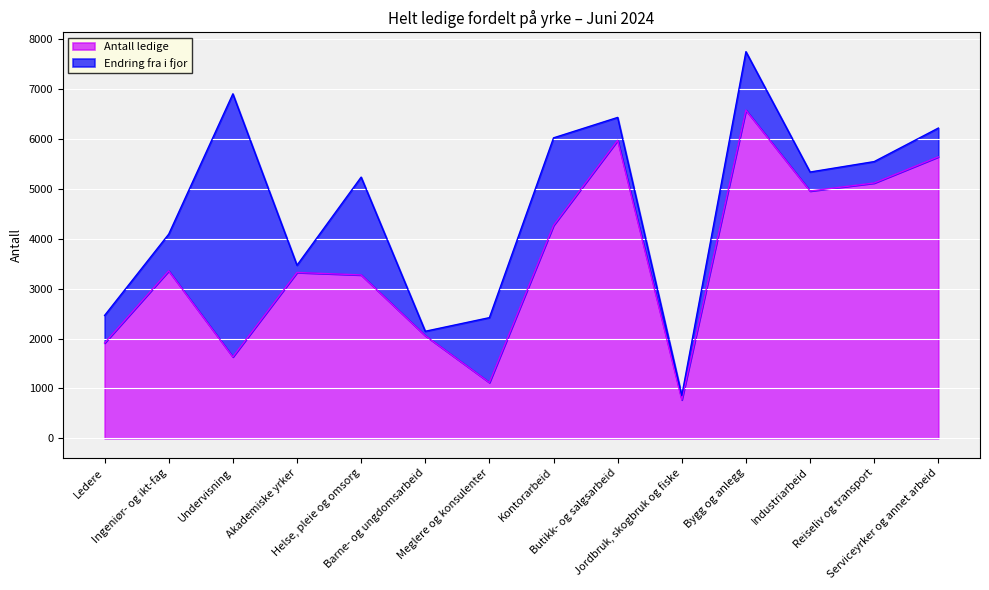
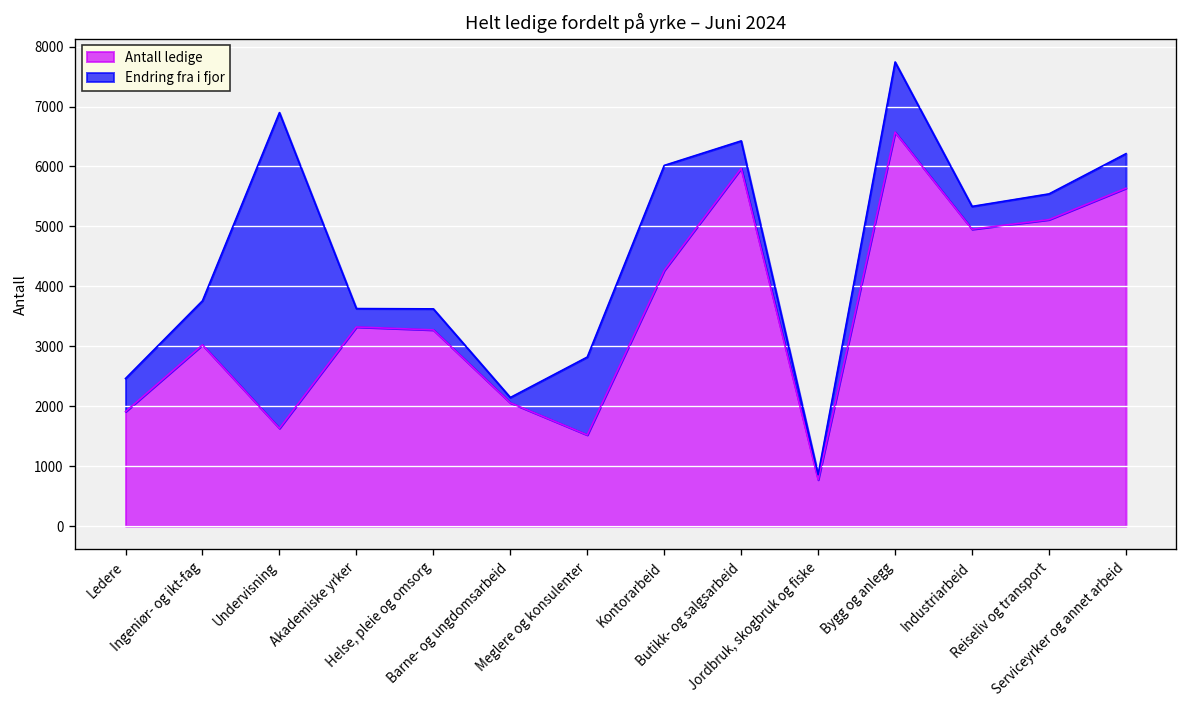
Antall ledige, Ingeniør- og ikt-fag: 3400 -> 3000
Endring fra i fjor, Akademiske yrker: 100 -> 300
Endring fra i fjor, Helse, pleie og omsorg: 2000 -> 400
Antall ledige, Meglere og konsulenter: 1100 -> 1500
